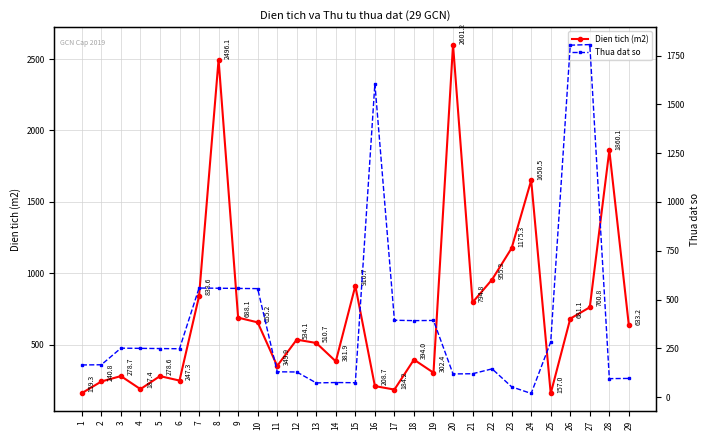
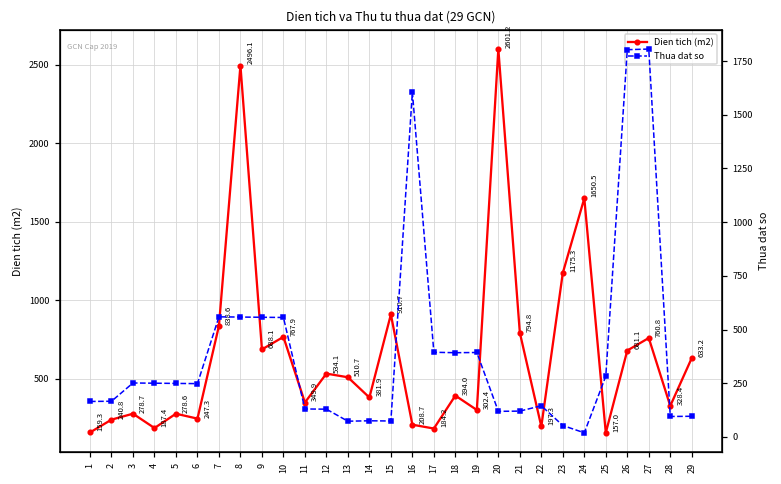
Dien tich (m2), 10: 655.2 -> 767.9
Dien tich (m2), 22: 955.3 -> 197.3
Dien tich (m2), 28: 1860.1 -> 328.4
